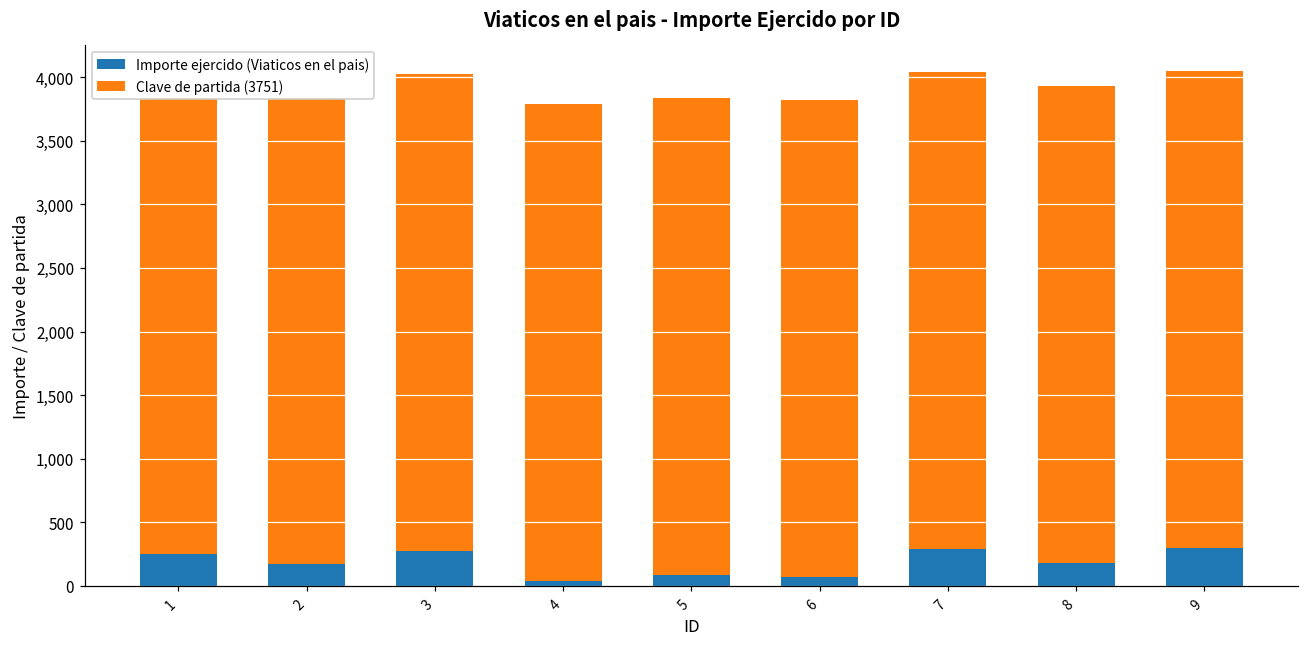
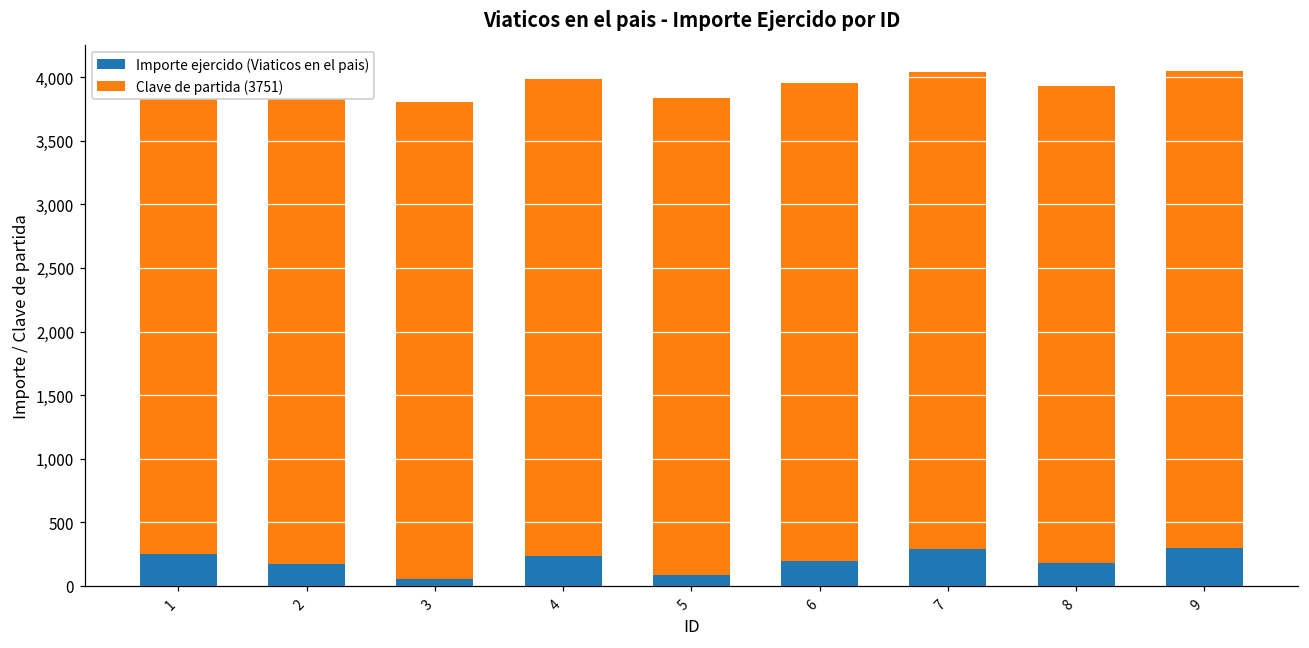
Importe ejercido (Viaticos en el pais), 3: 280 -> 50
Importe ejercido (Viaticos en el pais), 4: 40 -> 230
Importe ejercido (Viaticos en el pais), 6: 70 -> 200
